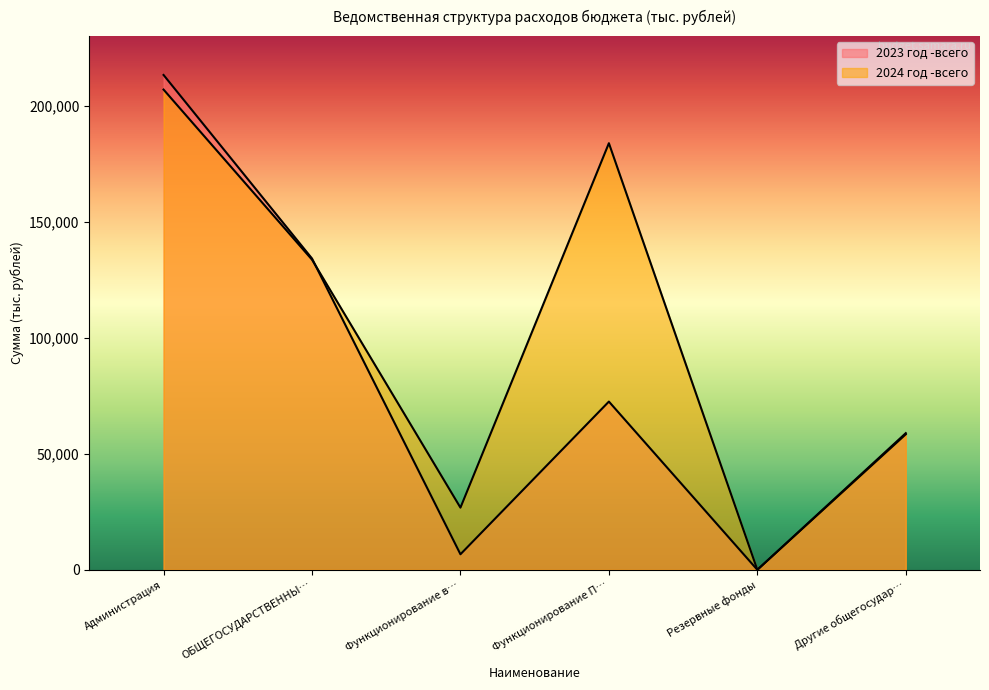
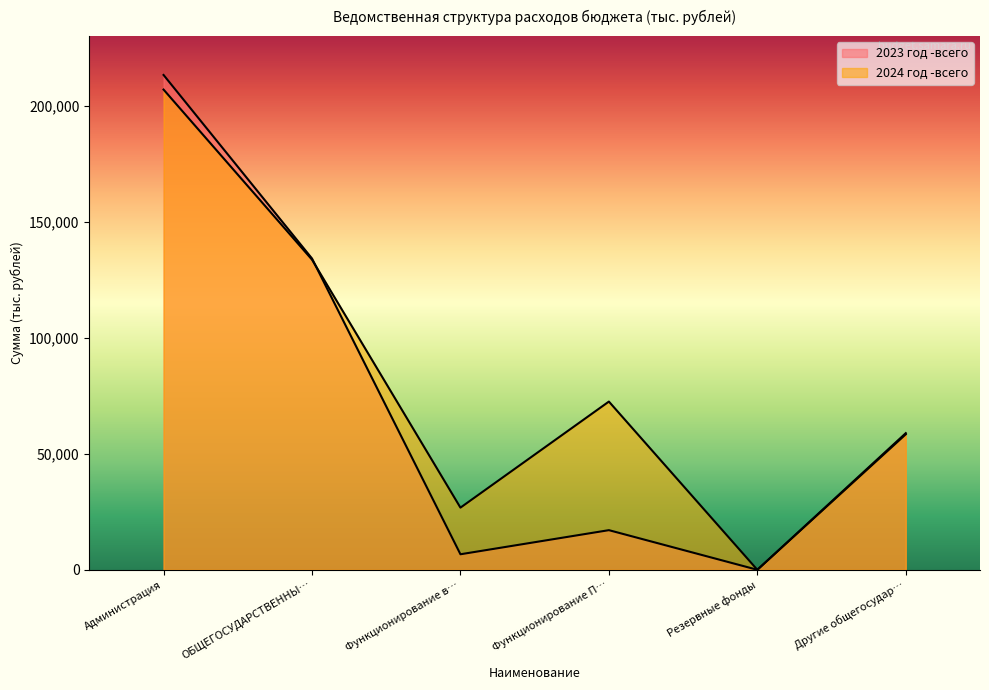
2023 год -всего, Функционирование П…: 73,000 -> 17,000
2024 год -всего, Функционирование П…: 184,000 -> 73,000
